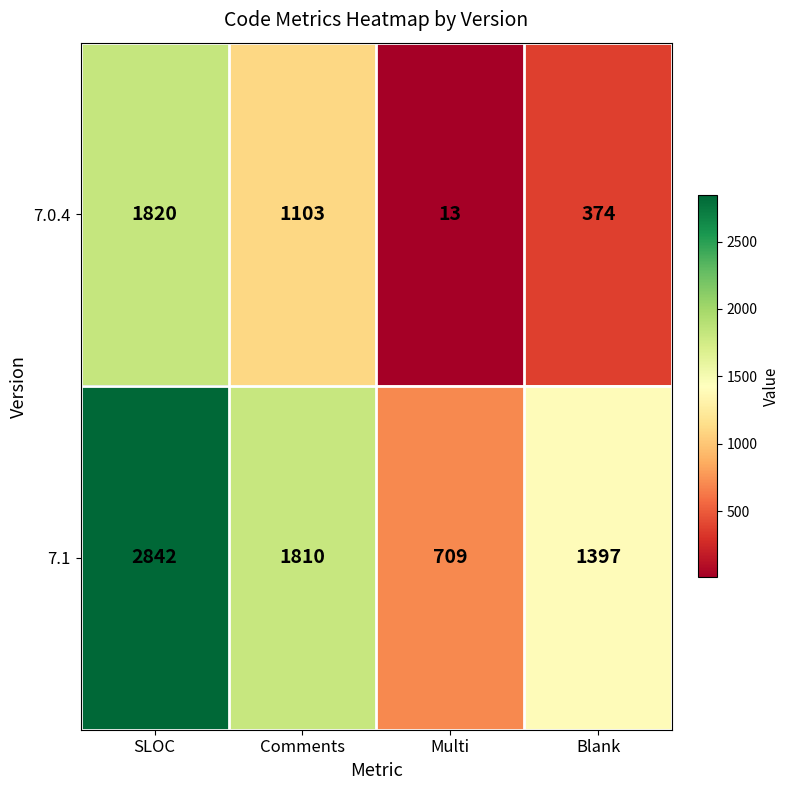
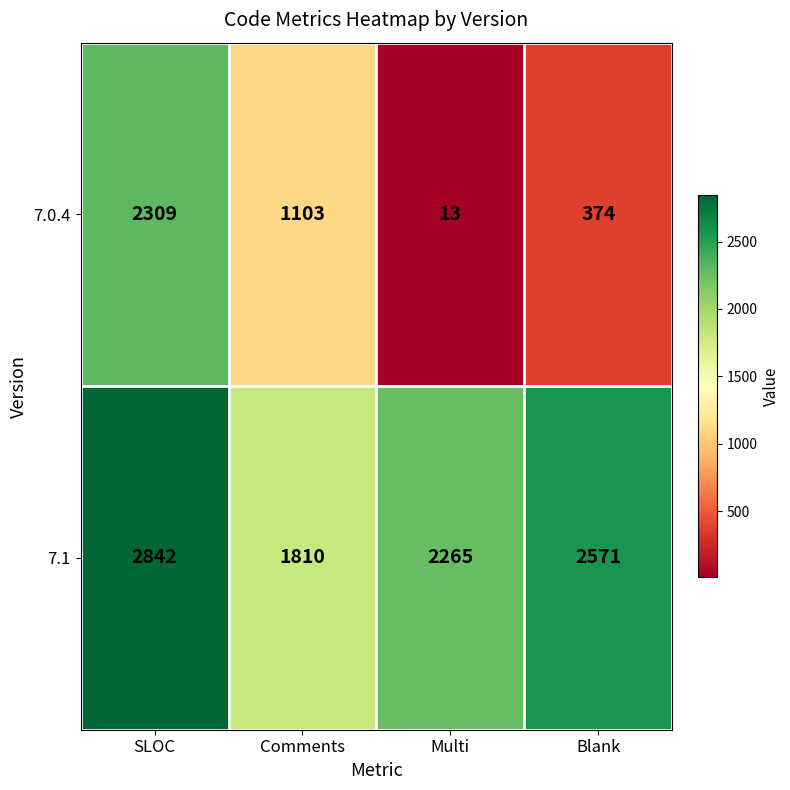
7.0.4, SLOC: 1820 -> 2309
7.1, Multi: 709 -> 2265
7.1, Blank: 1397 -> 2571
